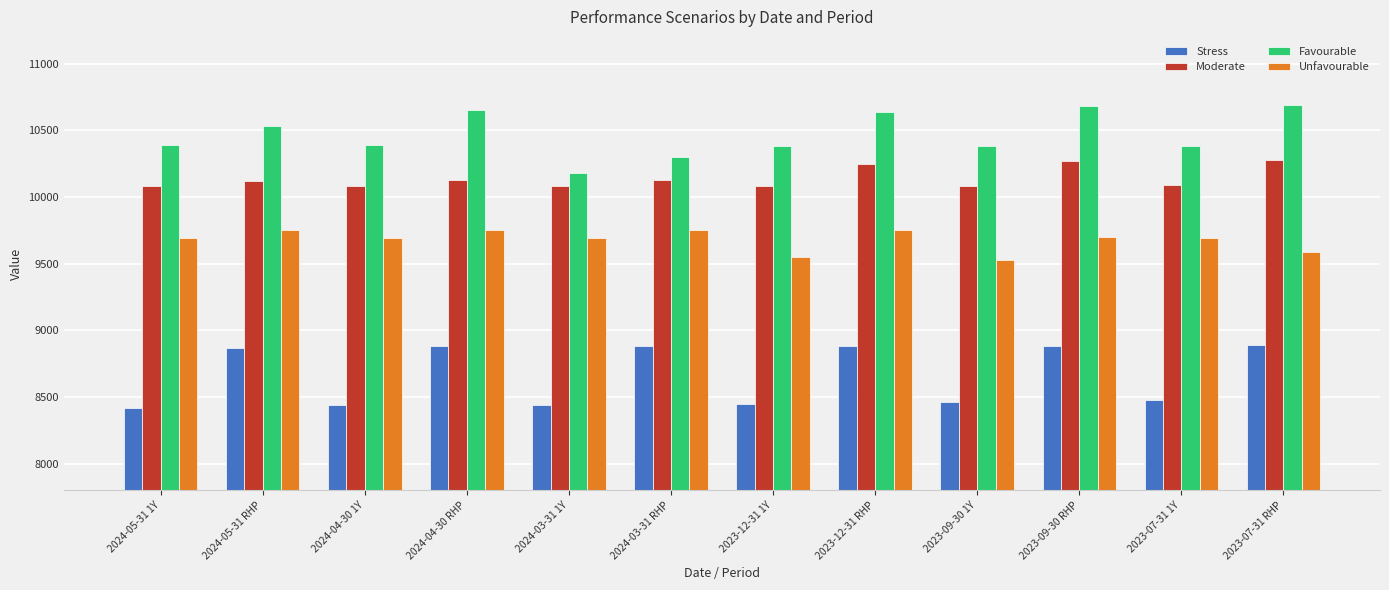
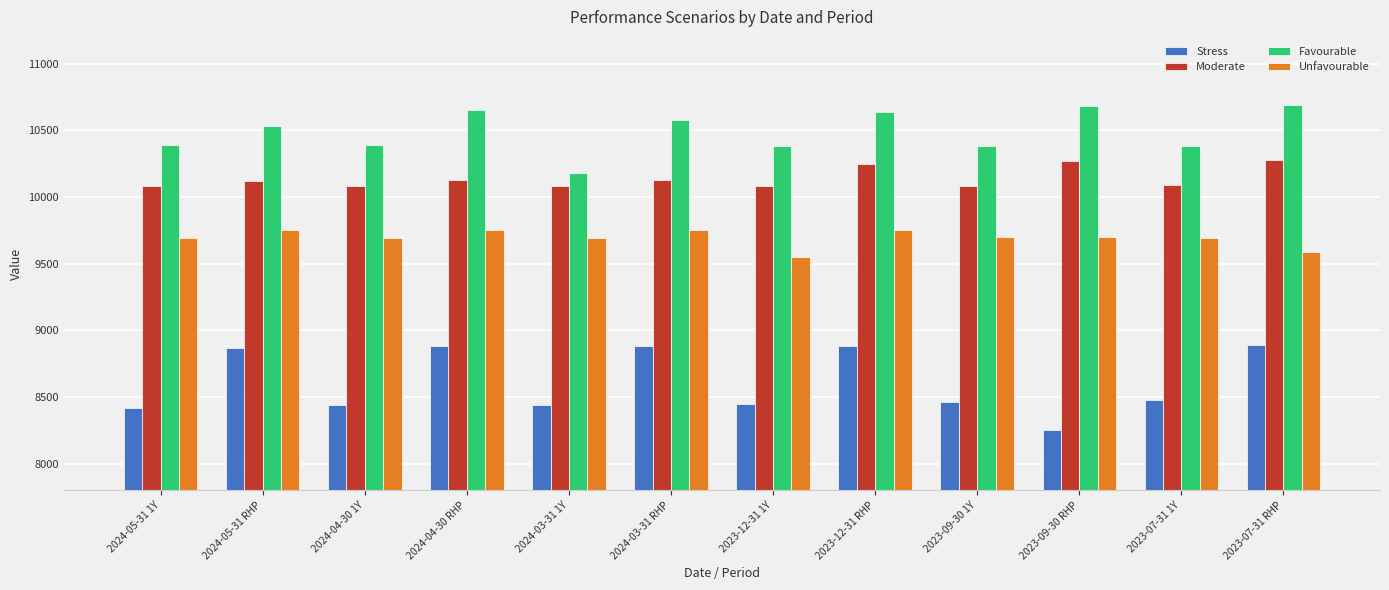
Favourable, 2024-03-31 RHP: 10300 -> 10580
Unfavourable, 2023-09-30 1Y: 9520 -> 9700
Stress, 2023-09-30 RHP: 8880 -> 8250
